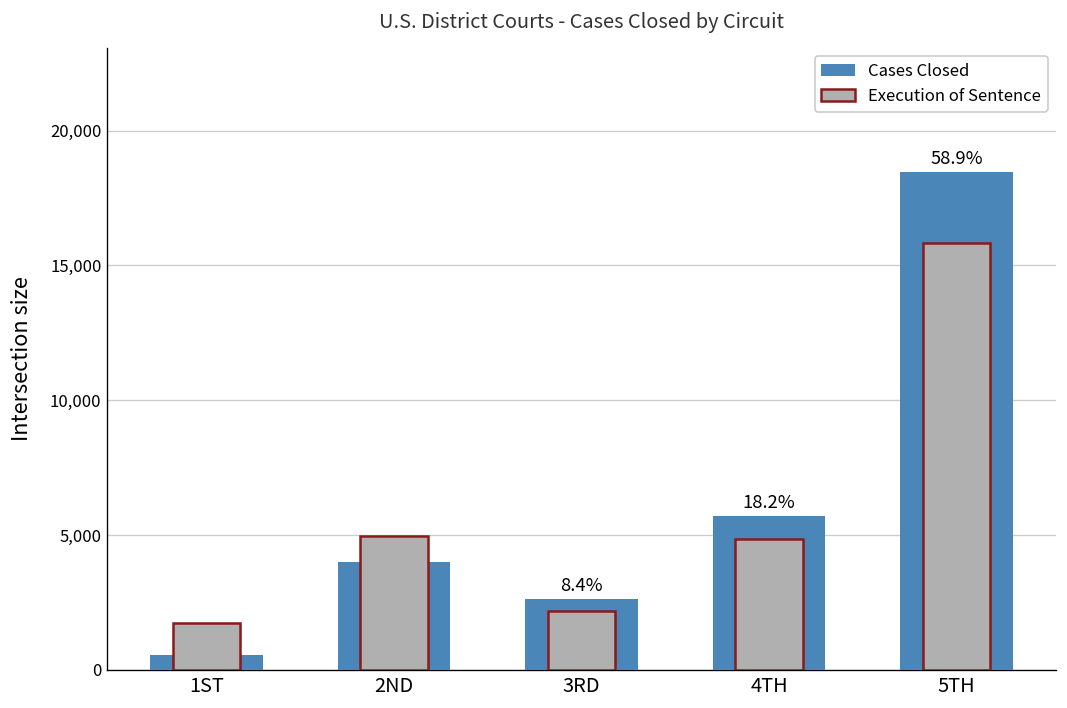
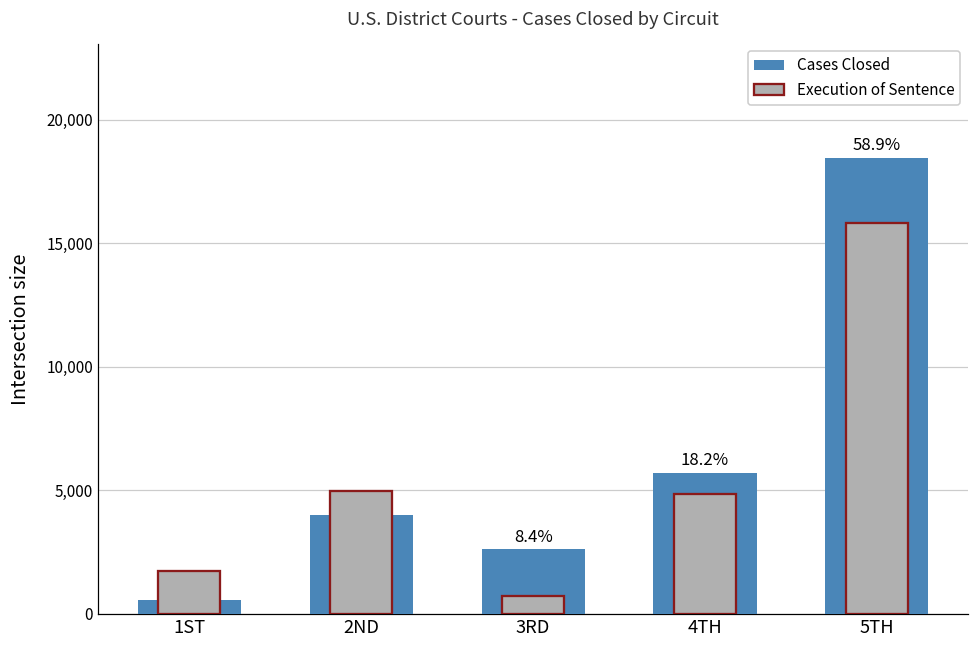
Execution of Sentence, 3RD: 2,200 -> 700
